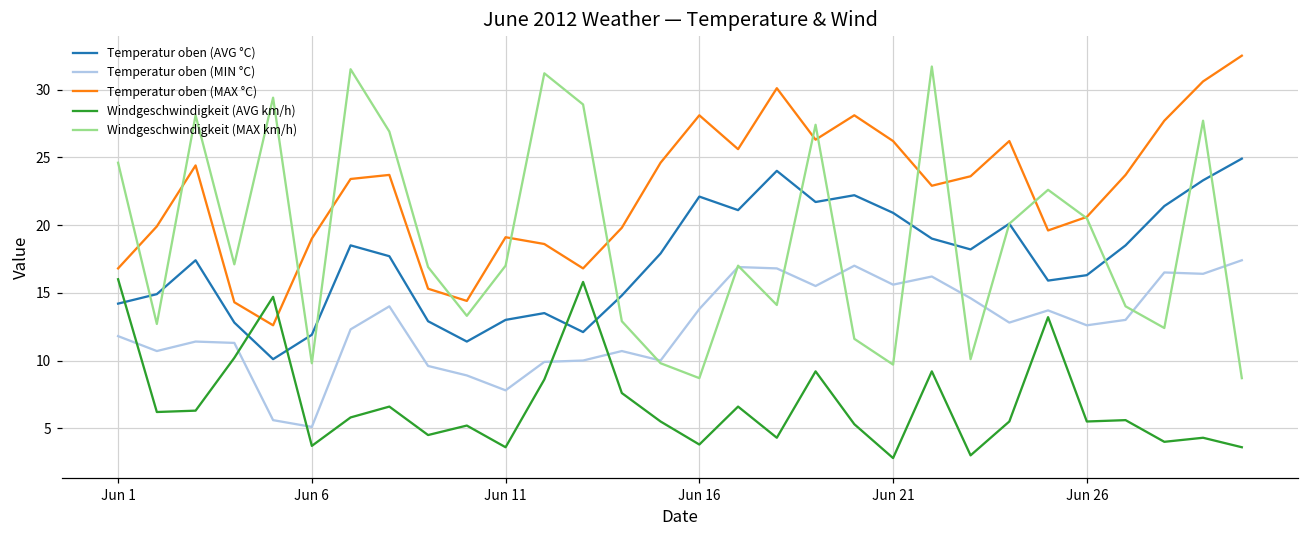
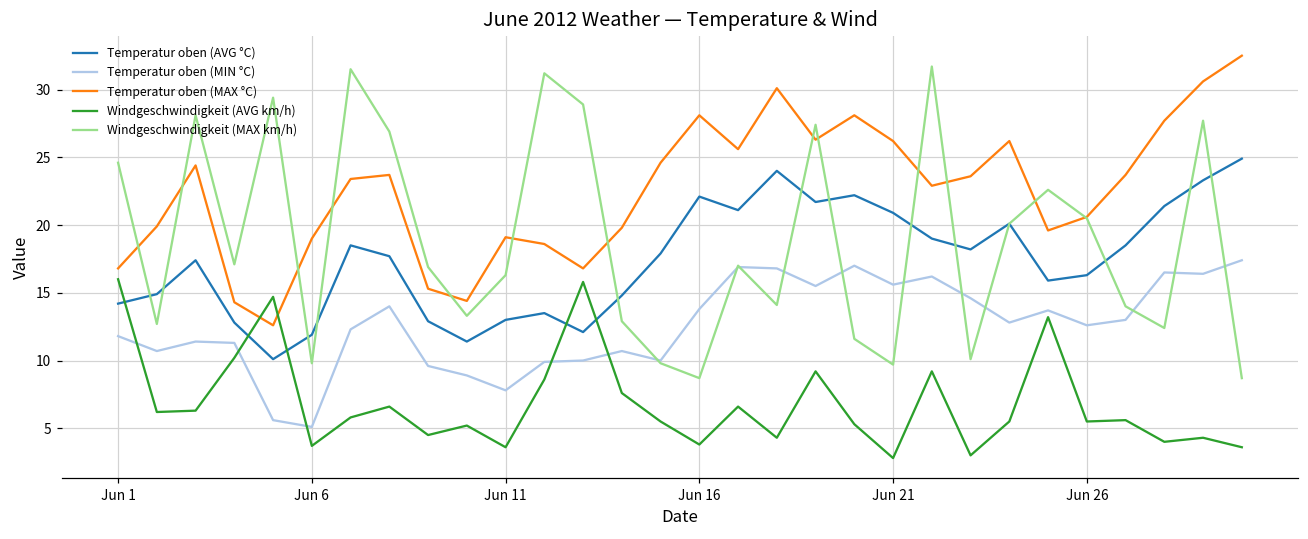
Windgeschwindigkeit (MAX km/h), Jun 11: 17.0 -> 16.3
